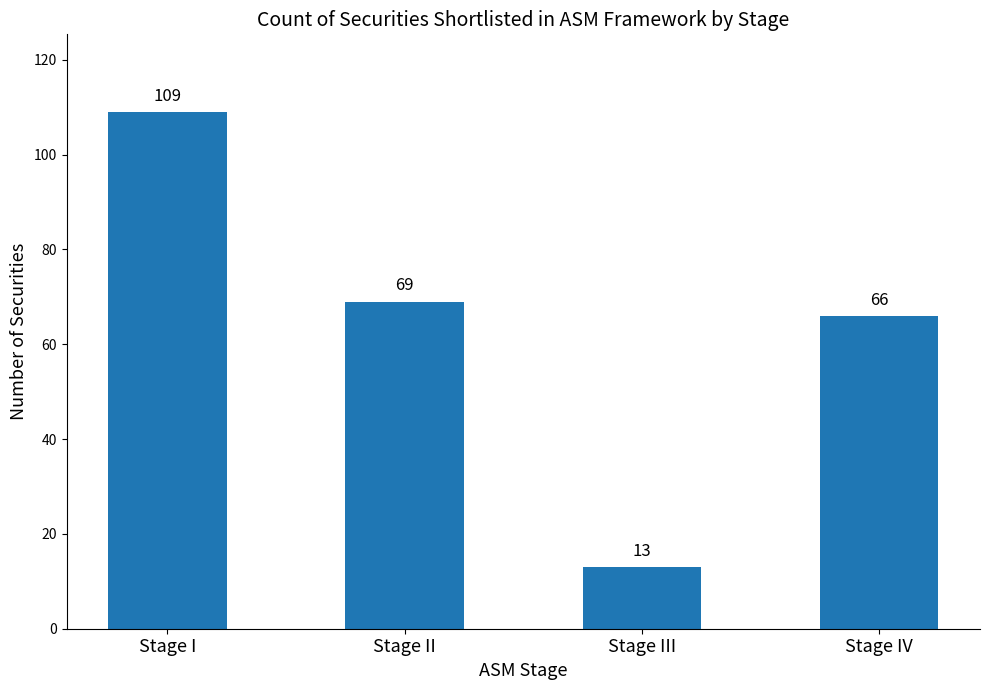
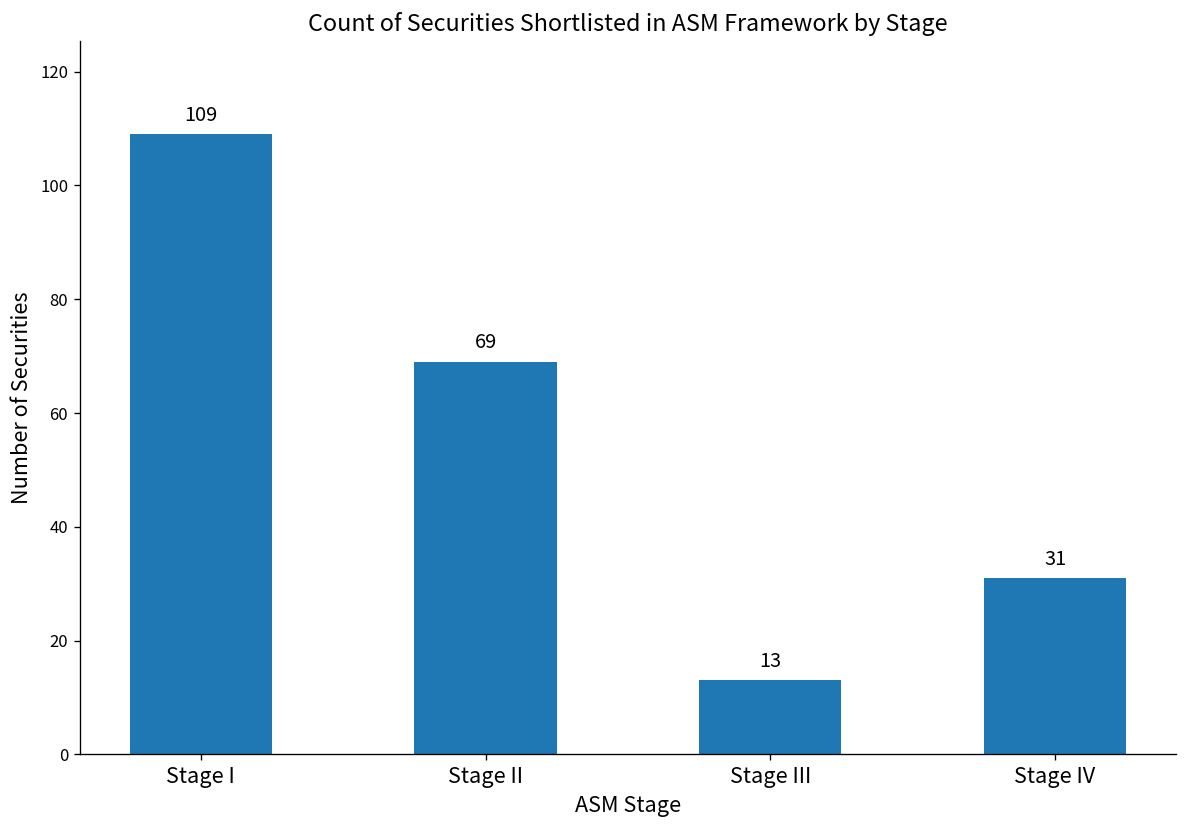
Stage IV: 66 -> 31
